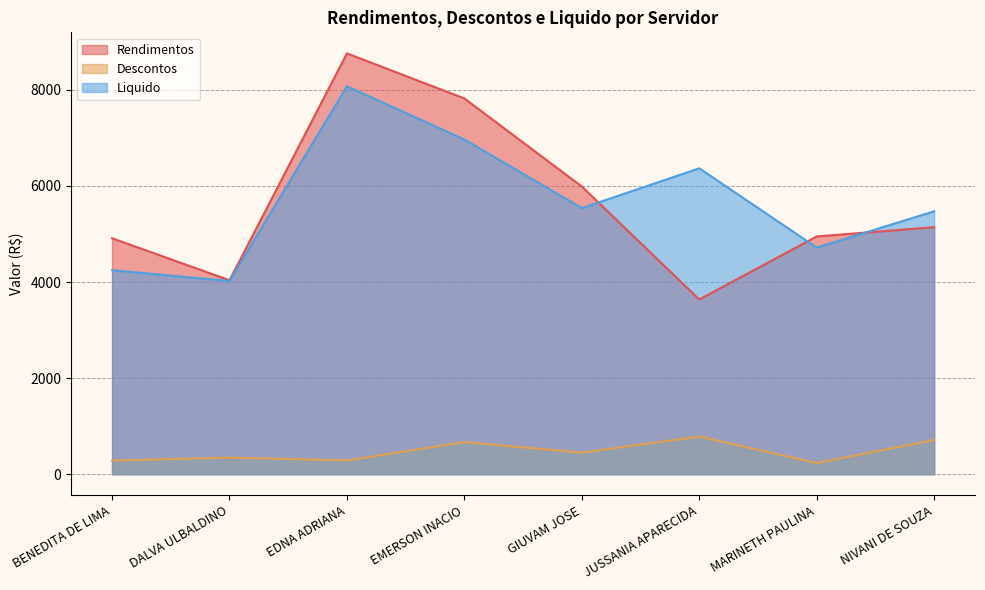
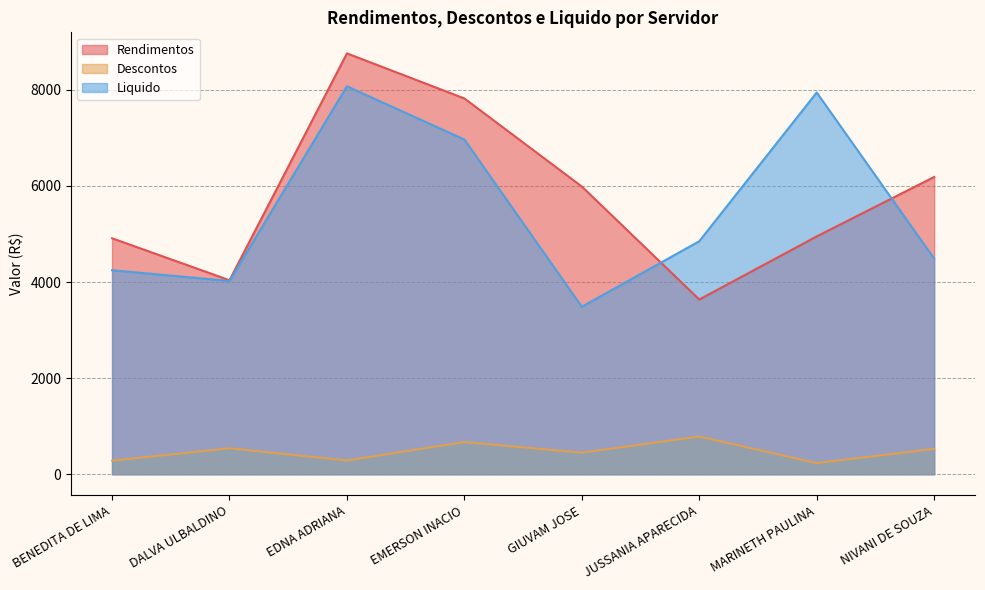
Descontos, DALVA ULBALDINO: 300 -> 500
Liquido, GIUVAM JOSE: 5500 -> 3500
Liquido, JUSSANIA APARECIDA: 6400 -> 4900
Liquido, MARINETH PAULINA: 4700 -> 7900
Rendimentos, NIVANI DE SOUZA: 5100 -> 6200
Descontos, NIVANI DE SOUZA: 700 -> 500
Liquido, NIVANI DE SOUZA: 5500 -> 4500
